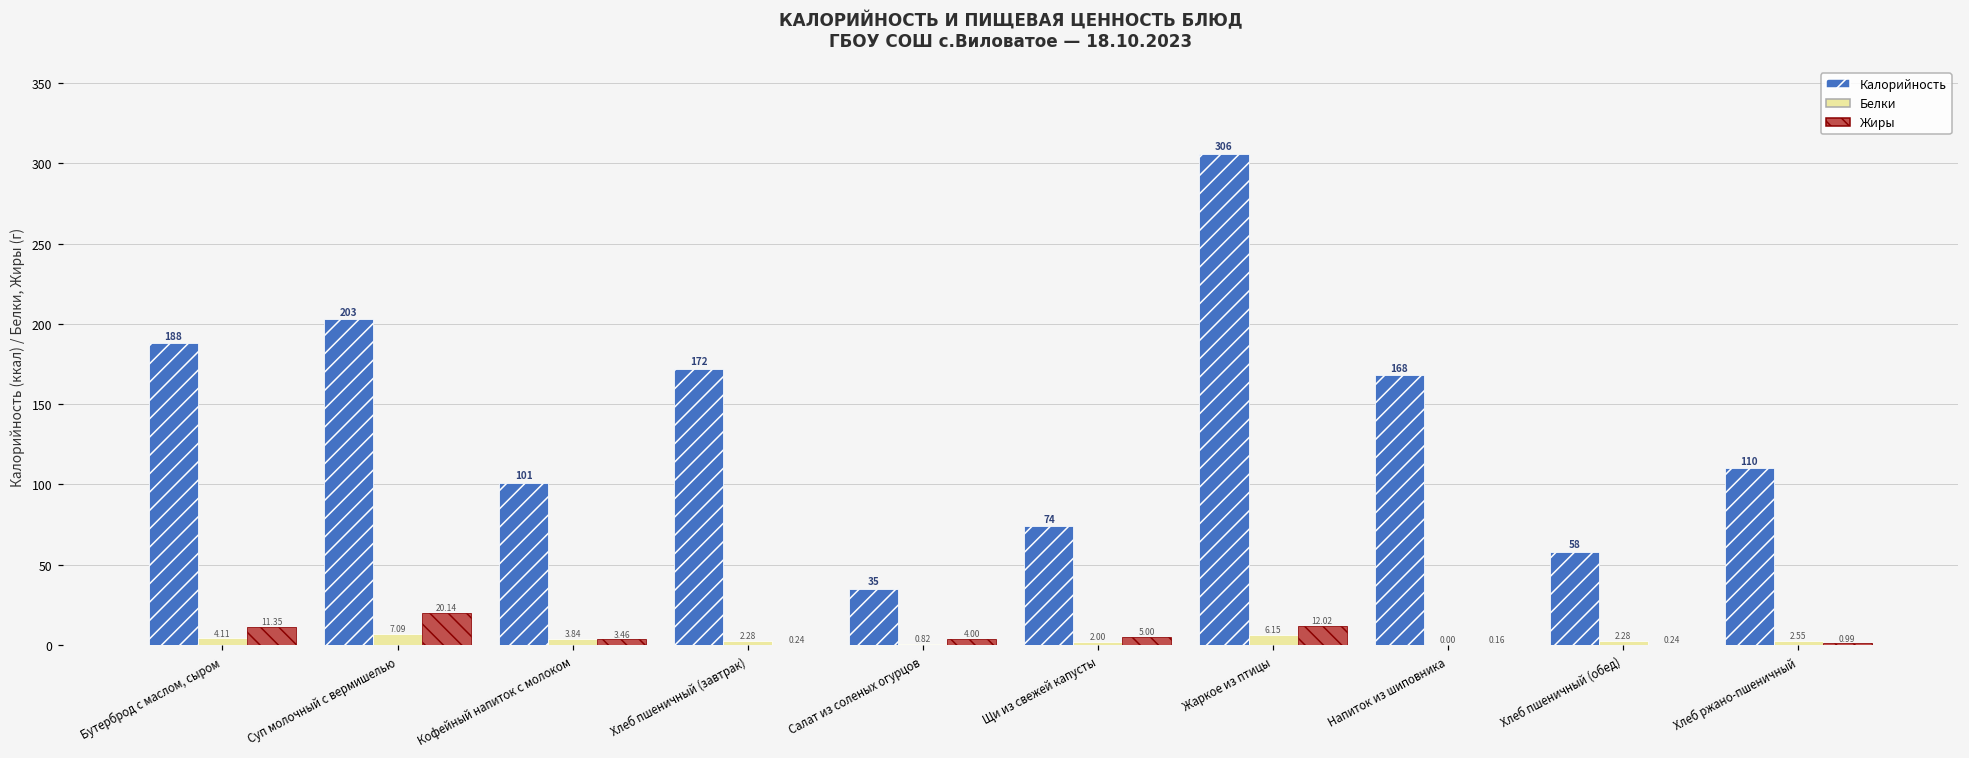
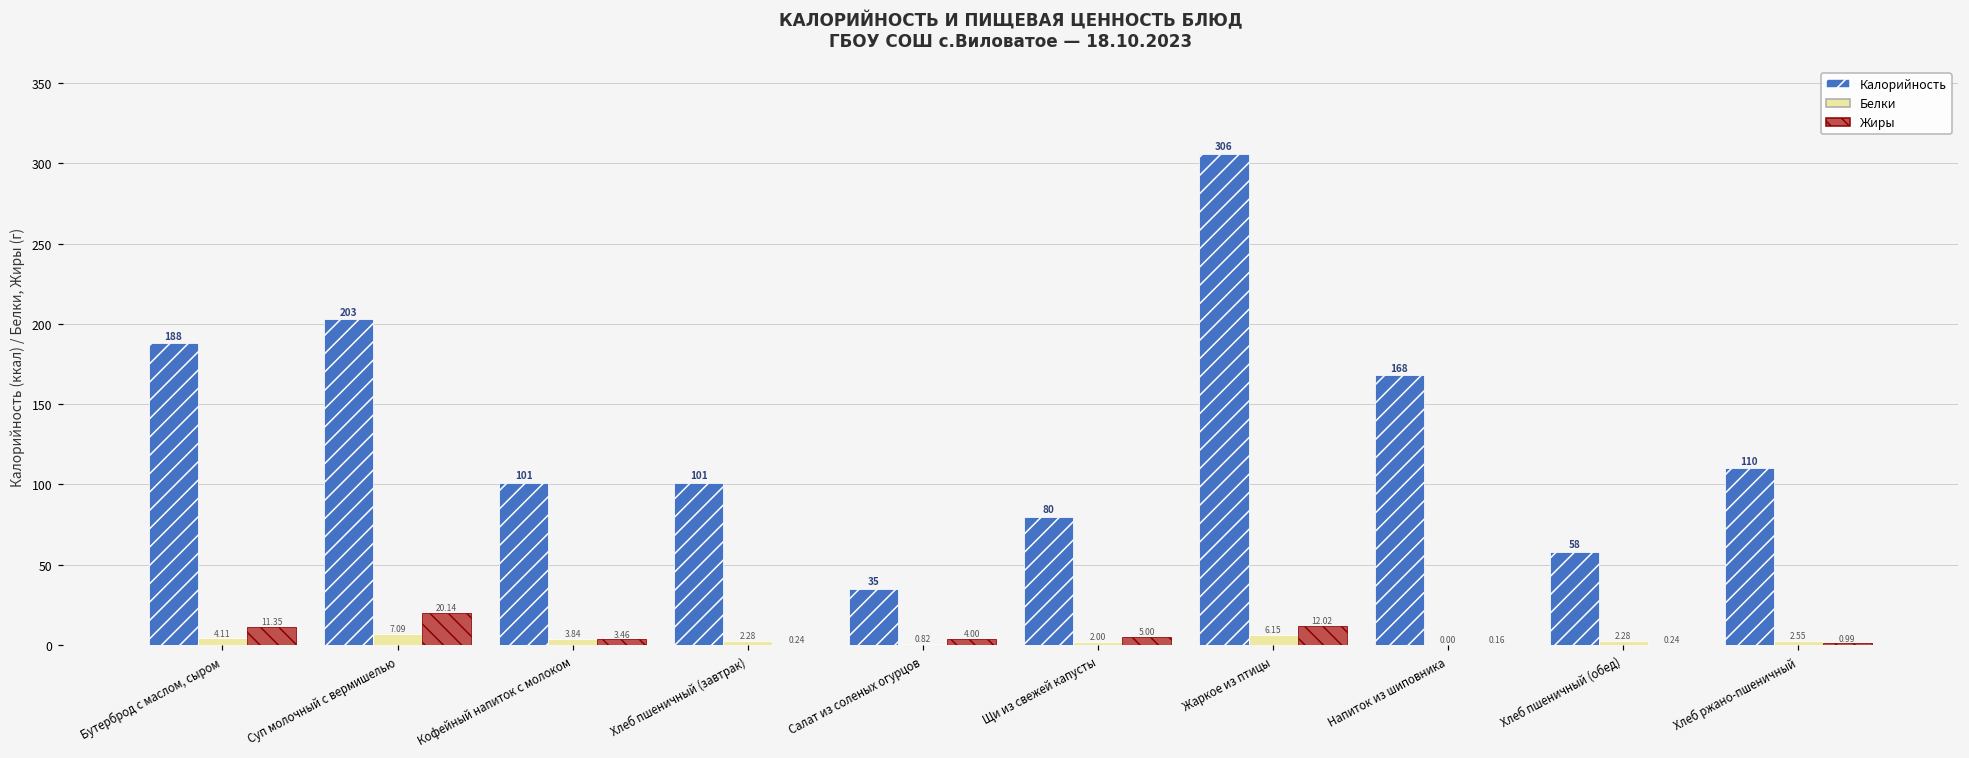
Калорийность, Хлеб пшеничный (завтрак): 172 -> 101
Калорийность, Щи из свежей капусты: 74 -> 80
